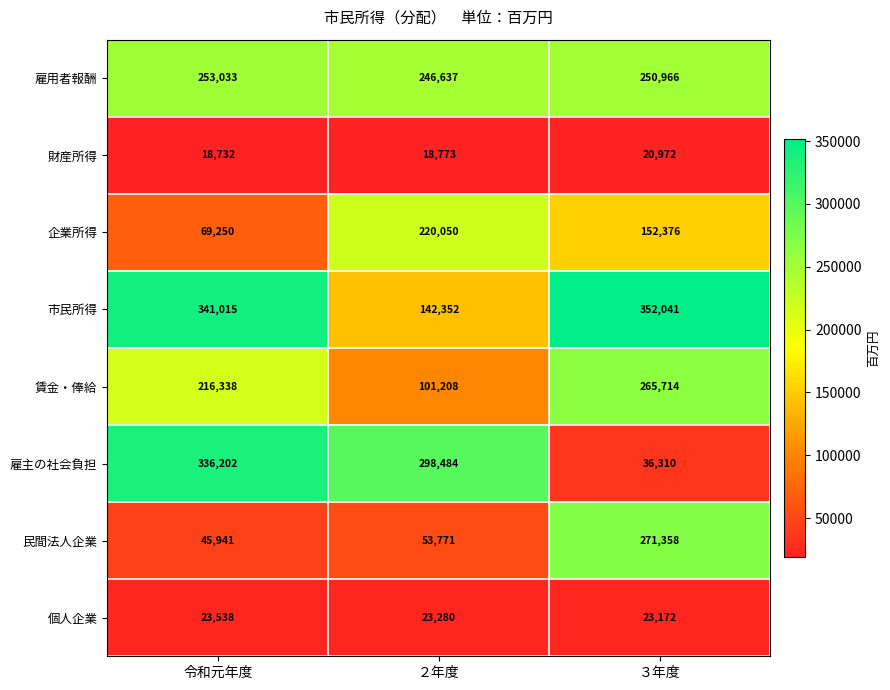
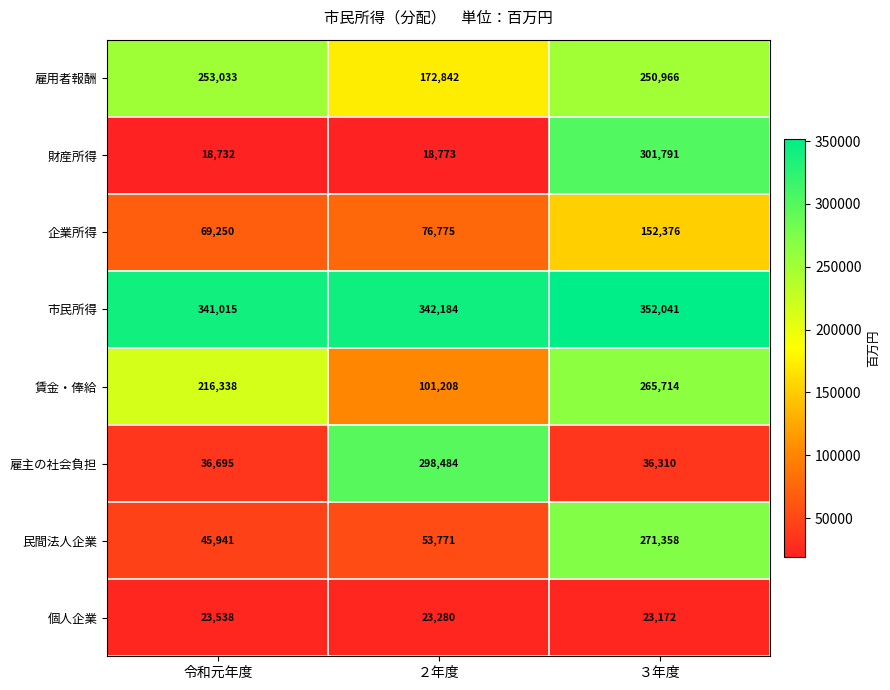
雇用者報酬, ２年度: 246,637 -> 172,842
財産所得, ３年度: 20,972 -> 301,791
企業所得, ２年度: 220,050 -> 76,775
市民所得, ２年度: 142,352 -> 342,184
雇主の社会負担, 令和元年度: 336,202 -> 36,695
